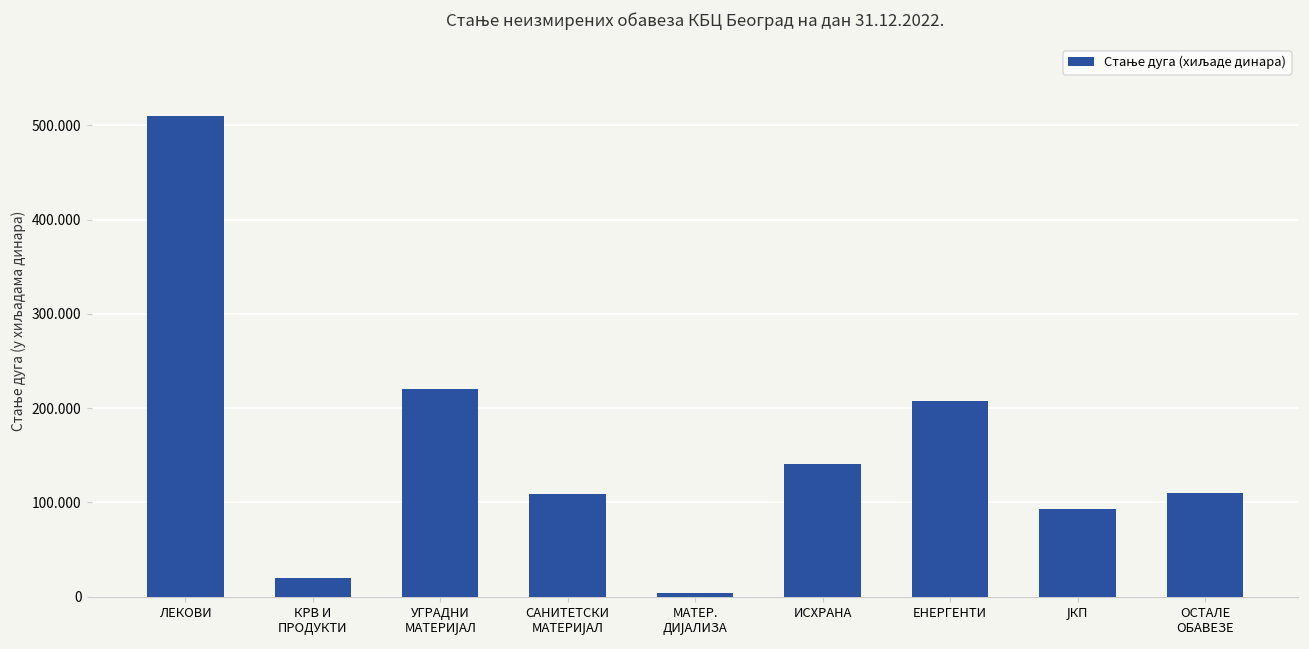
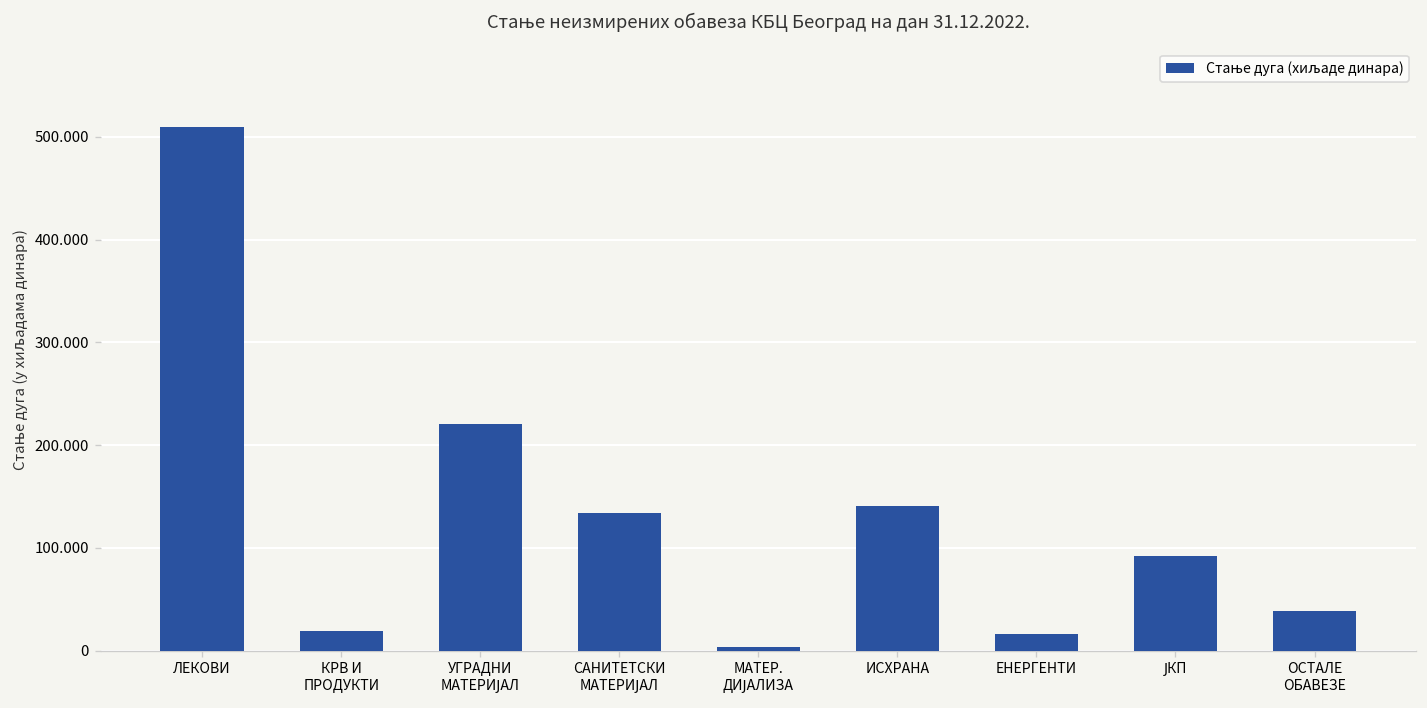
САНИТЕТСКИ МАТЕРИЈАЛ: 110 -> 130
ЕНЕРГЕНТИ: 210 -> 20
ОСТАЛЕ ОБАВЕЗЕ: 110 -> 40
